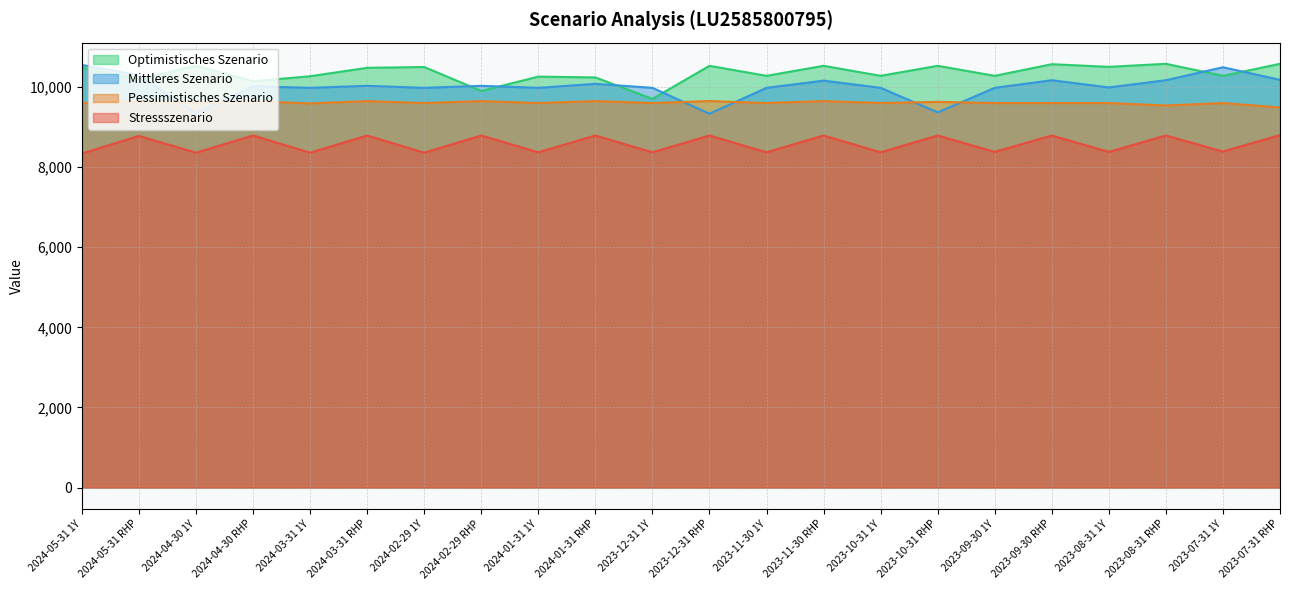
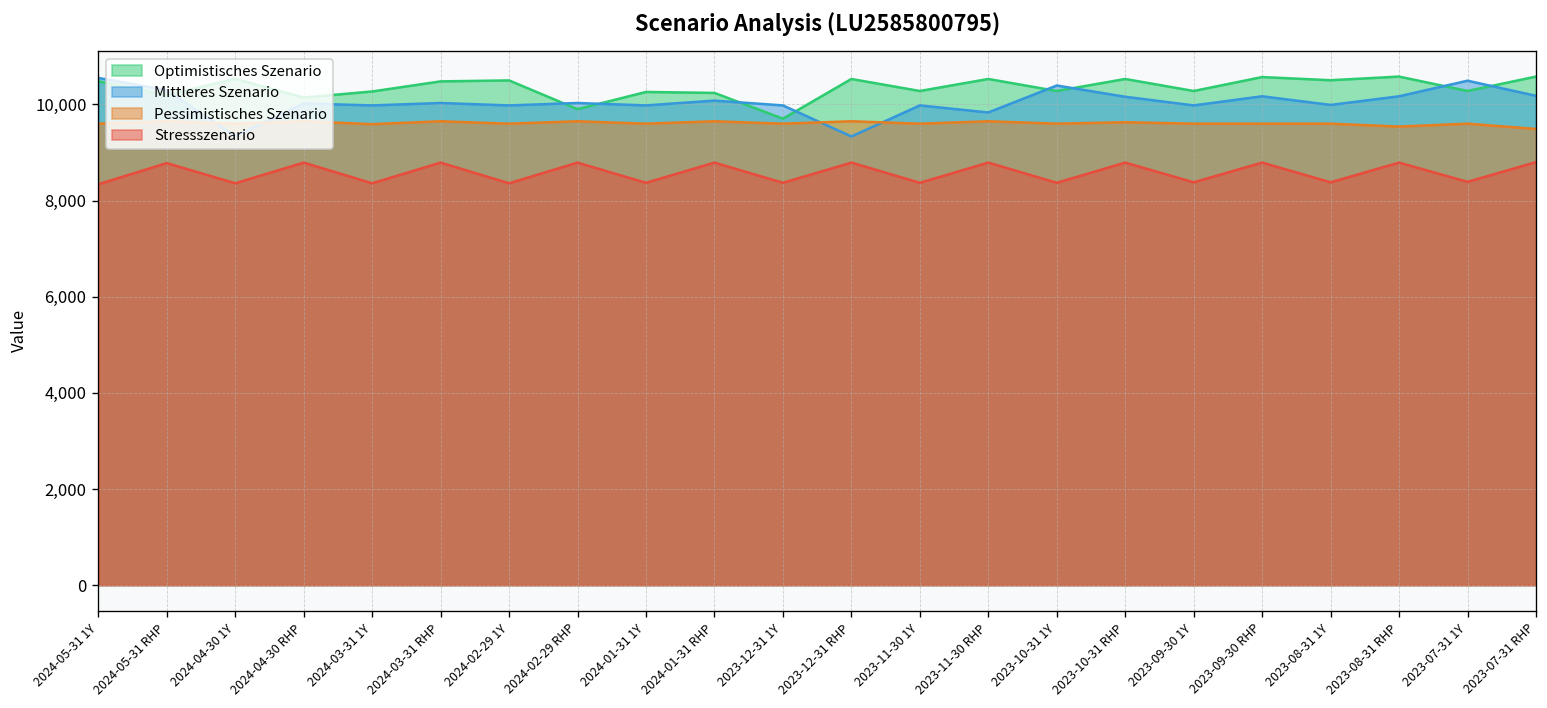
Mittleres Szenario, 2023-11-30 RHP: 10,200 -> 9,800
Mittleres Szenario, 2023-10-31 1Y: 10,000 -> 10,400
Mittleres Szenario, 2023-10-31 RHP: 9,400 -> 10,200
